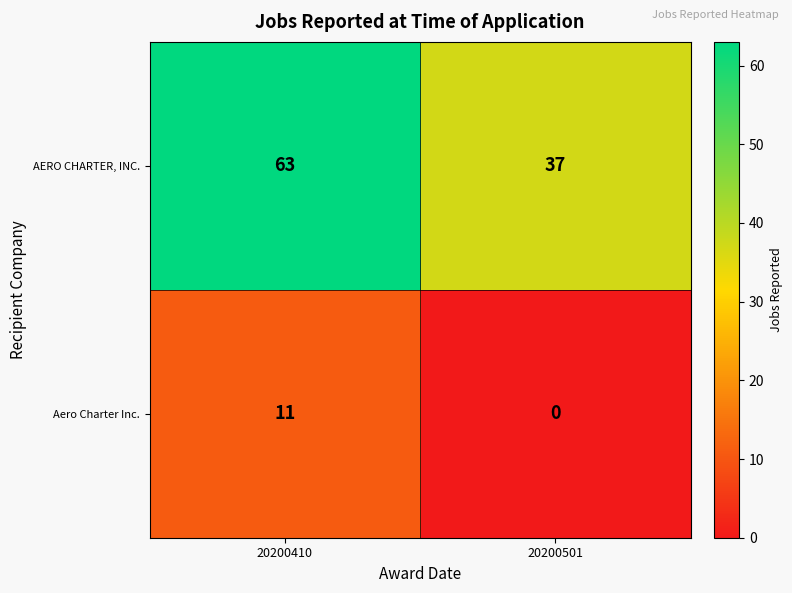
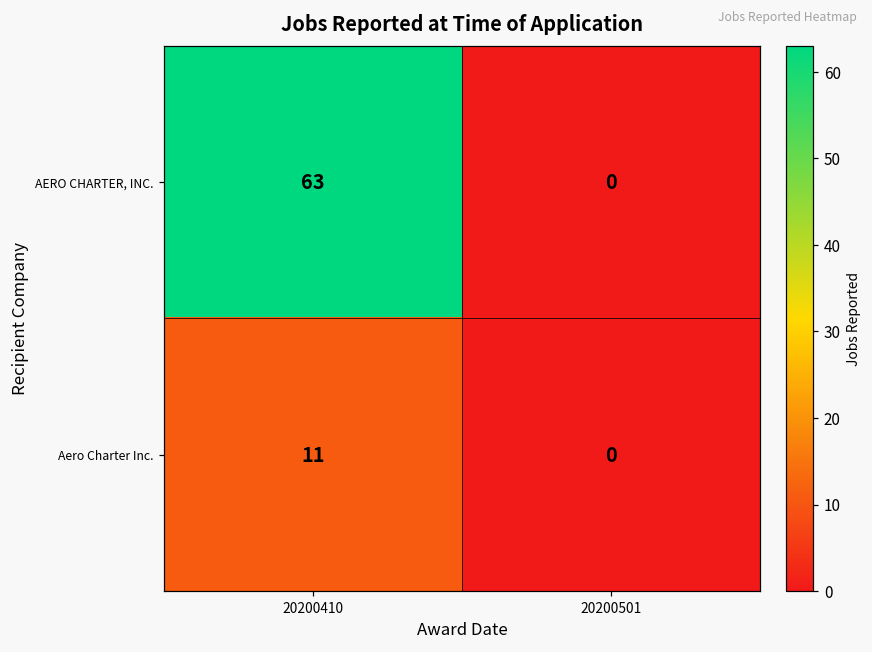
AERO CHARTER, INC., 20200501: 37 -> 0
